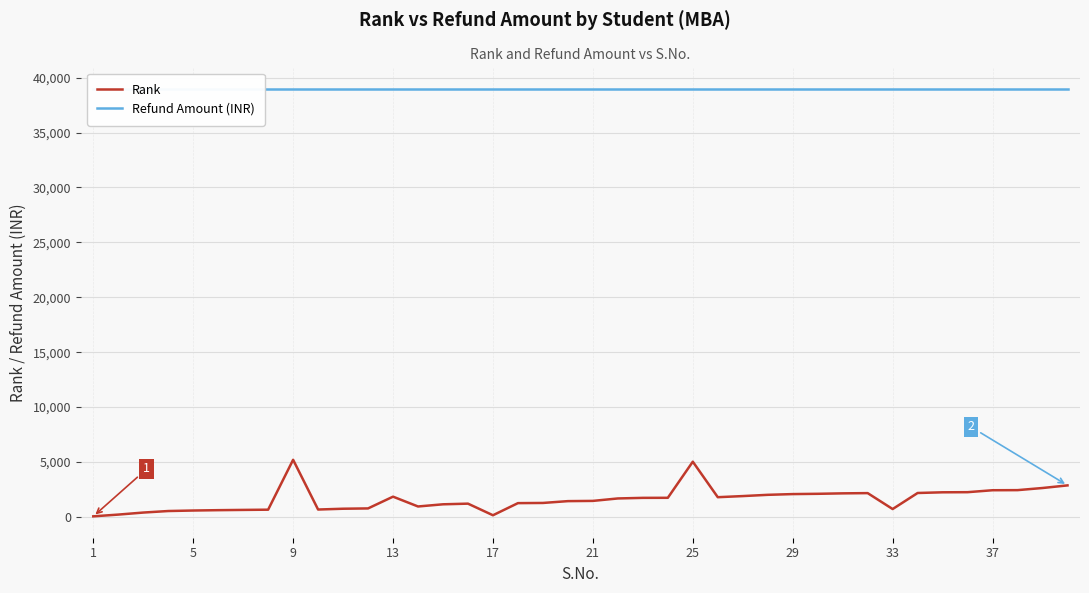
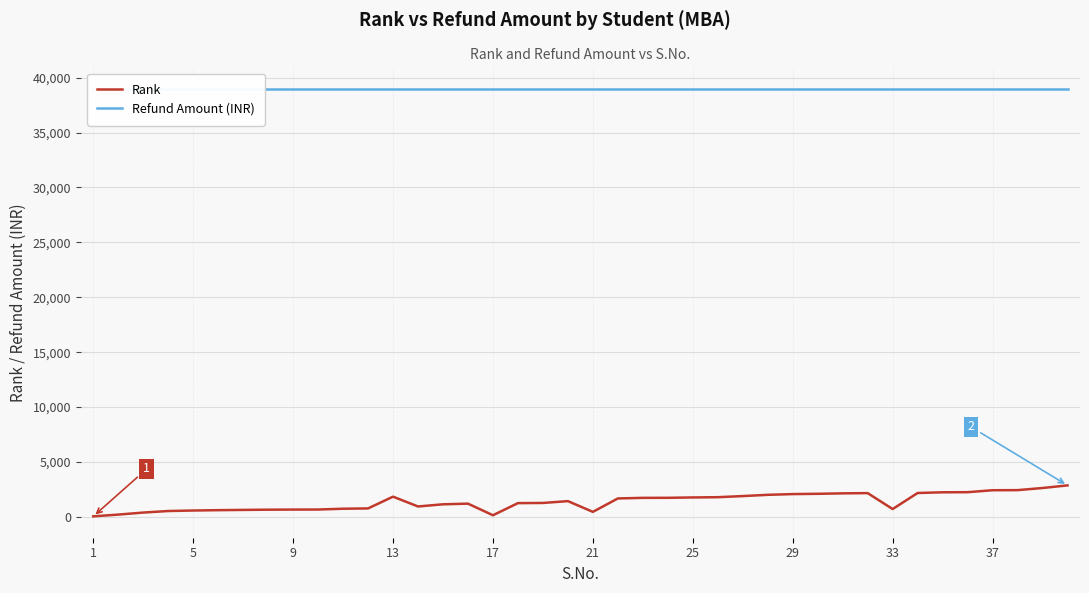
Rank, 9: 5,200 -> 700
Rank, 21: 1,500 -> 500
Rank, 25: 5,000 -> 1,800
